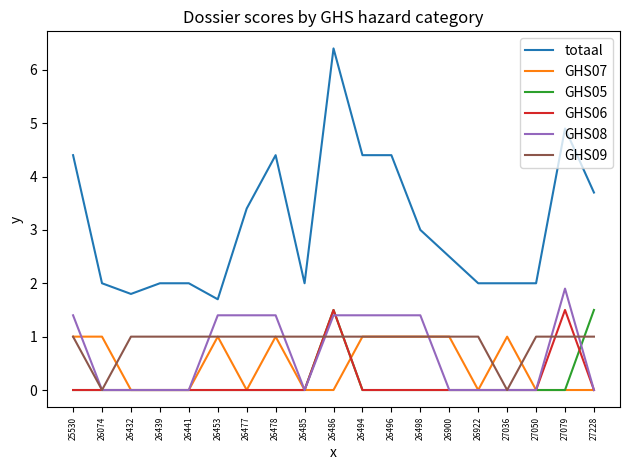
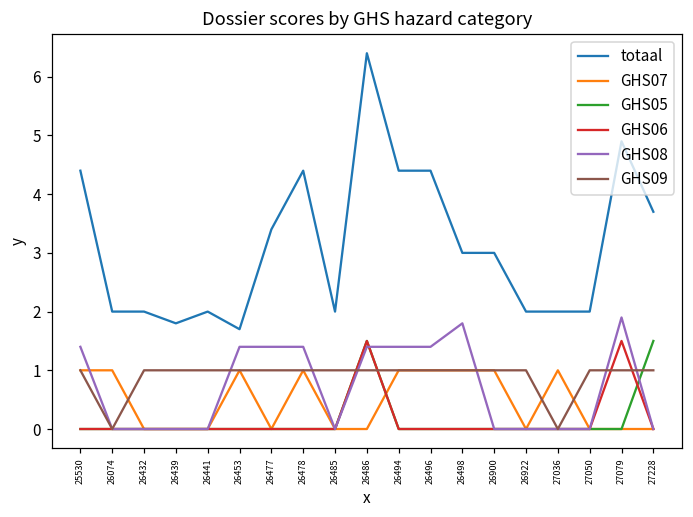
totaal, 26432: 1.8 -> 2.0
totaal, 26439: 2.0 -> 1.8
GHS08, 26498: 1.4 -> 1.8
totaal, 26900: 2.5 -> 3.0
